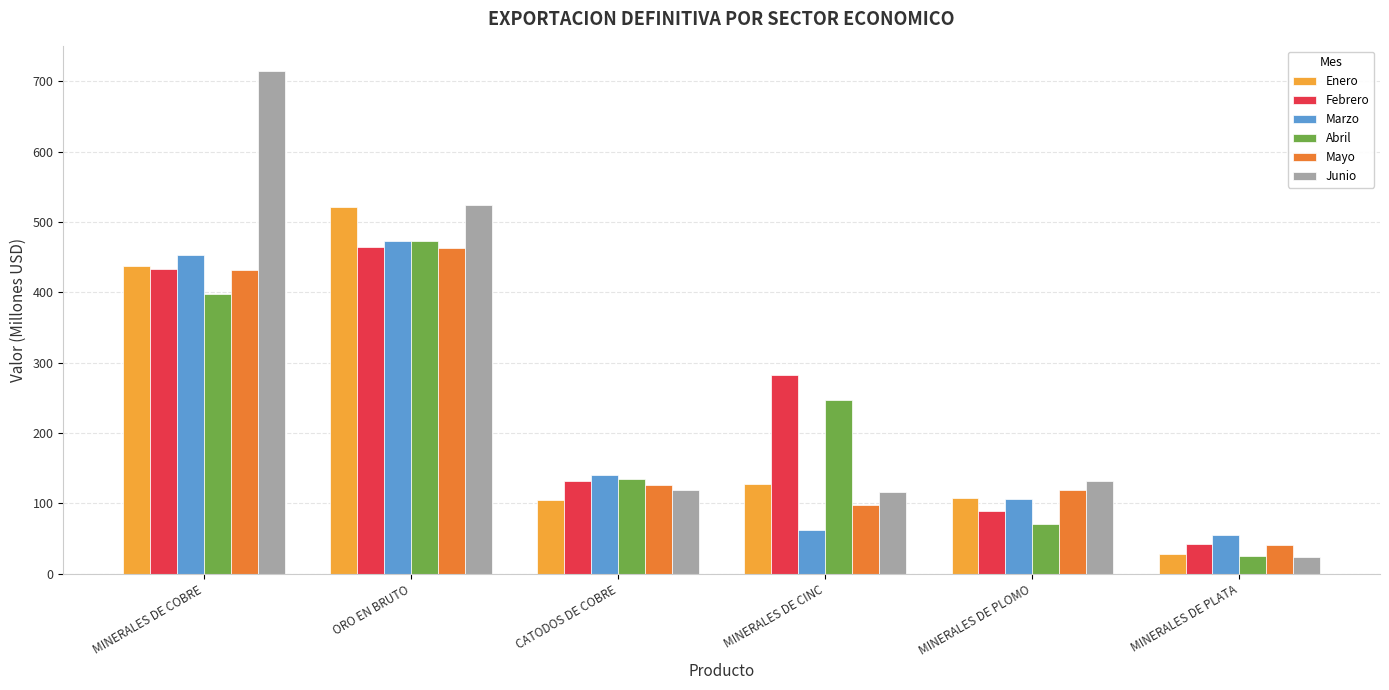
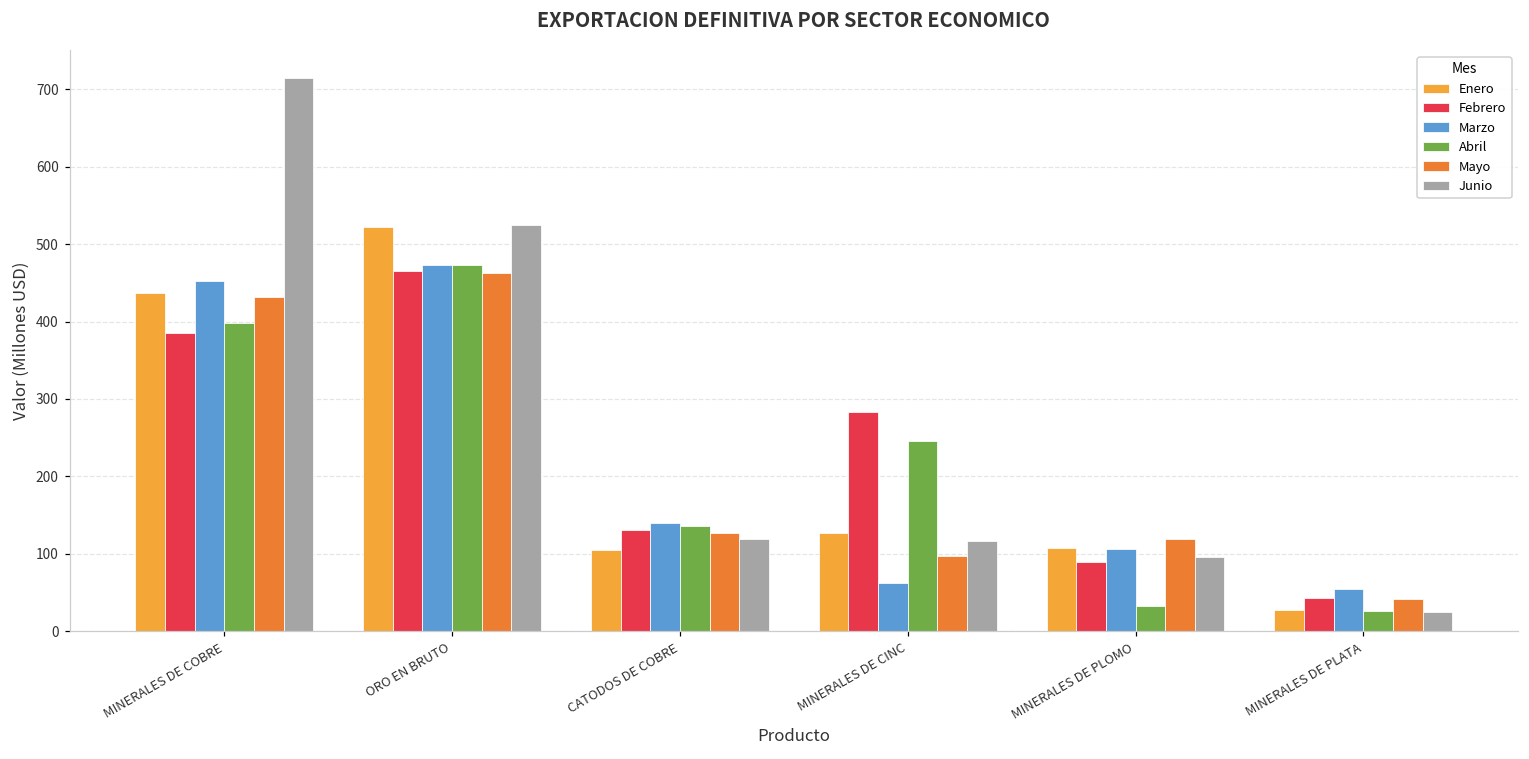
Febrero, MINERALES DE COBRE: 430 -> 390
Abril, MINERALES DE PLOMO: 70 -> 30
Junio, MINERALES DE PLOMO: 130 -> 100
